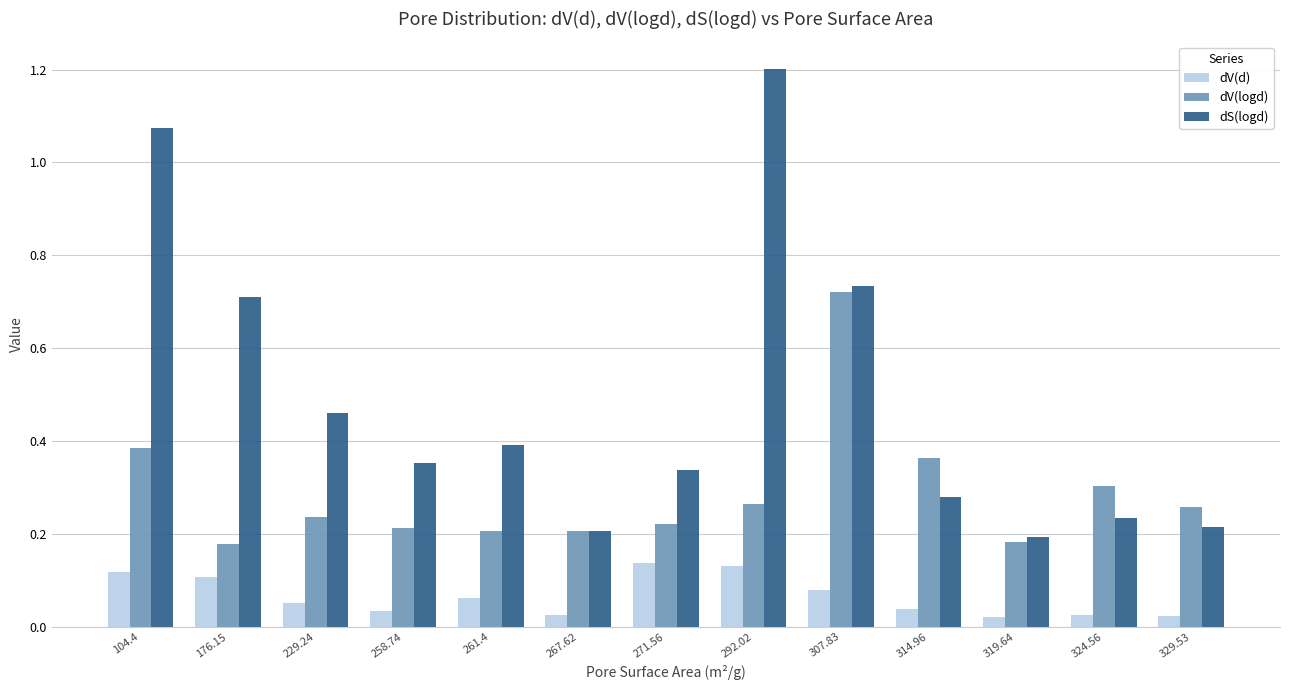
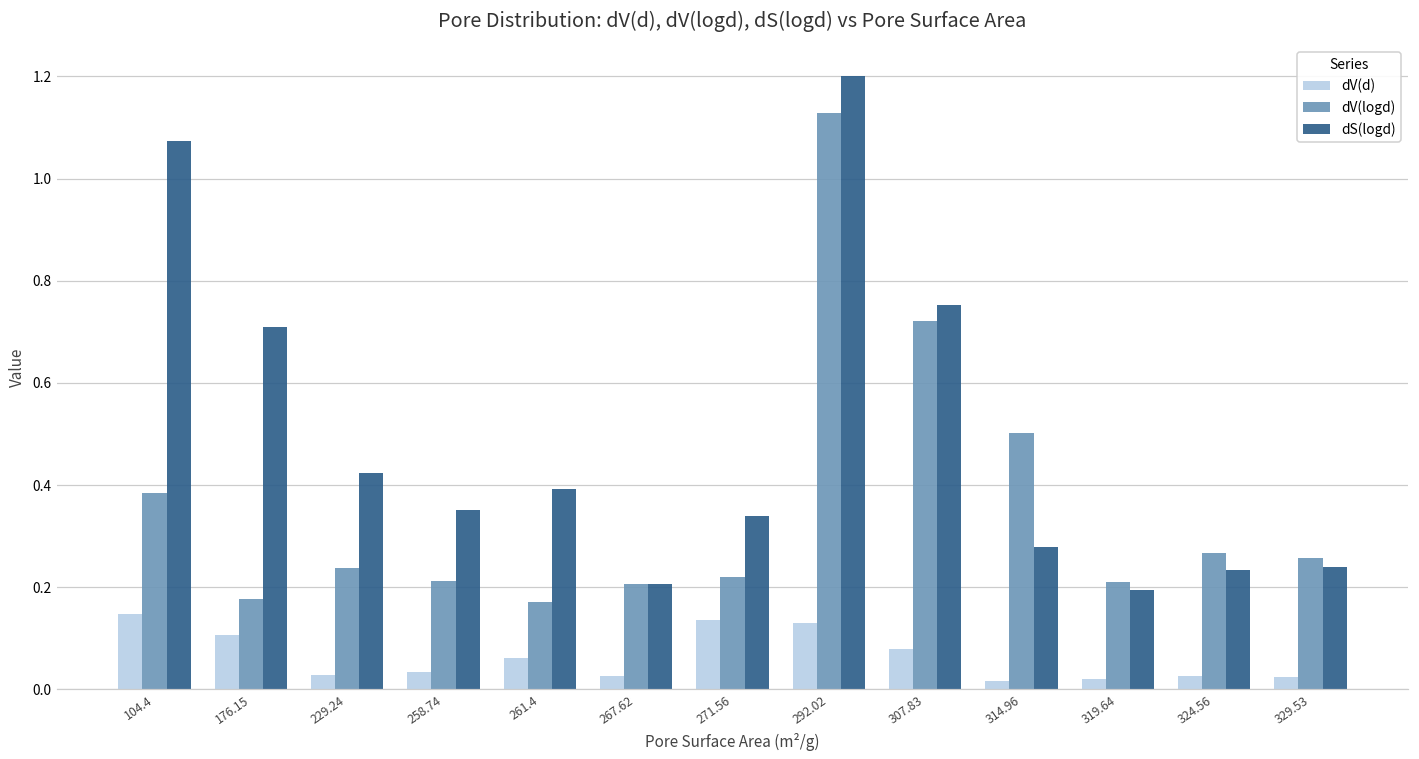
dV(d), 104.4: 0.12 -> 0.15
dV(d), 229.24: 0.05 -> 0.03
dS(logd), 229.24: 0.46 -> 0.42
dV(logd), 261.4: 0.21 -> 0.17
dV(logd), 292.02: 0.26 -> 1.13
dS(logd), 307.83: 0.73 -> 0.75
dV(d), 314.96: 0.04 -> 0.02
dV(logd), 314.96: 0.36 -> 0.50
dV(logd), 319.64: 0.18 -> 0.21
dV(logd), 324.56: 0.30 -> 0.27
dS(logd), 329.53: 0.21 -> 0.24
